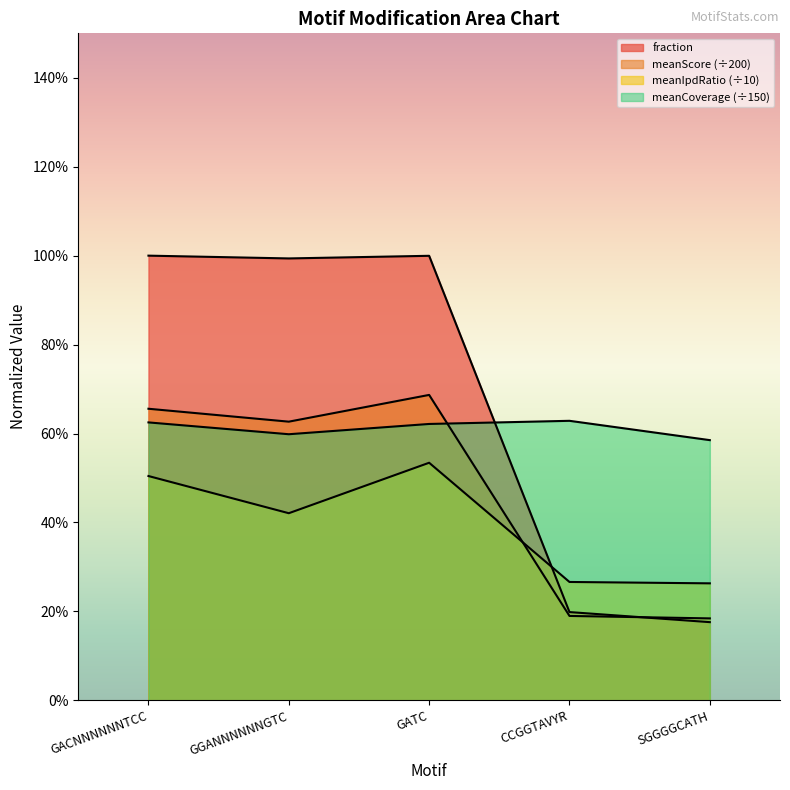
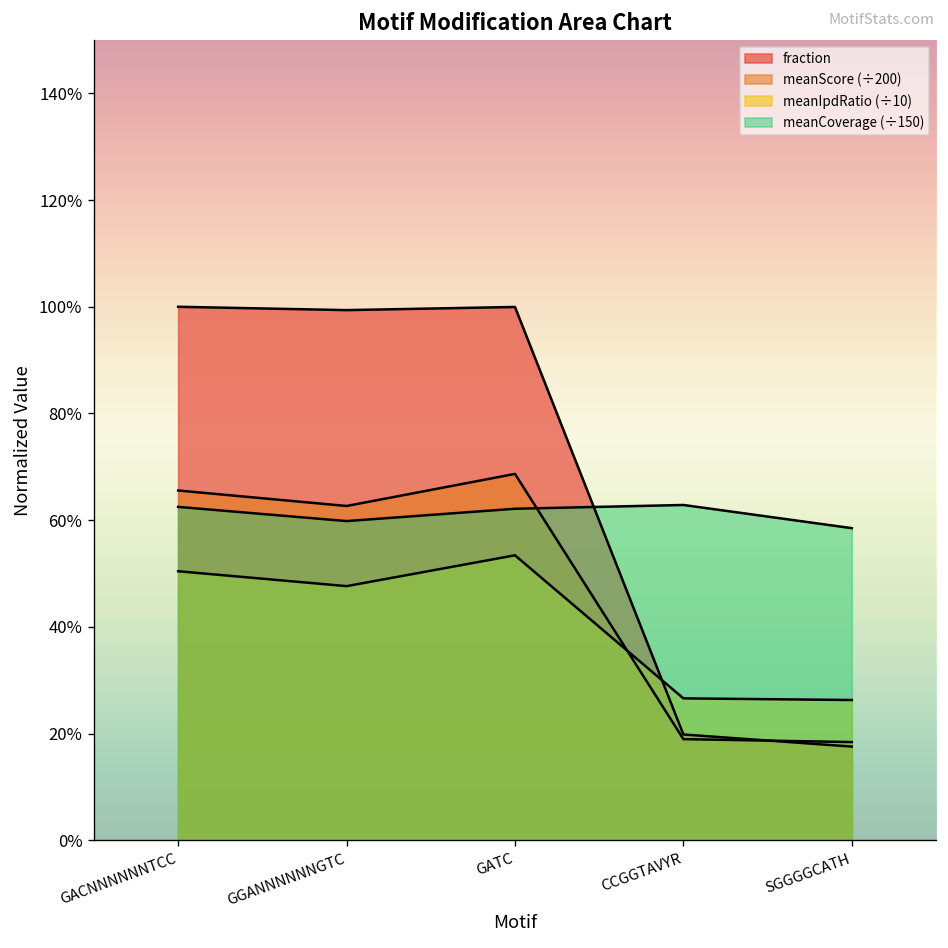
meanIpdRatio (÷10), GGANNNNNNGTC: 42% -> 48%
